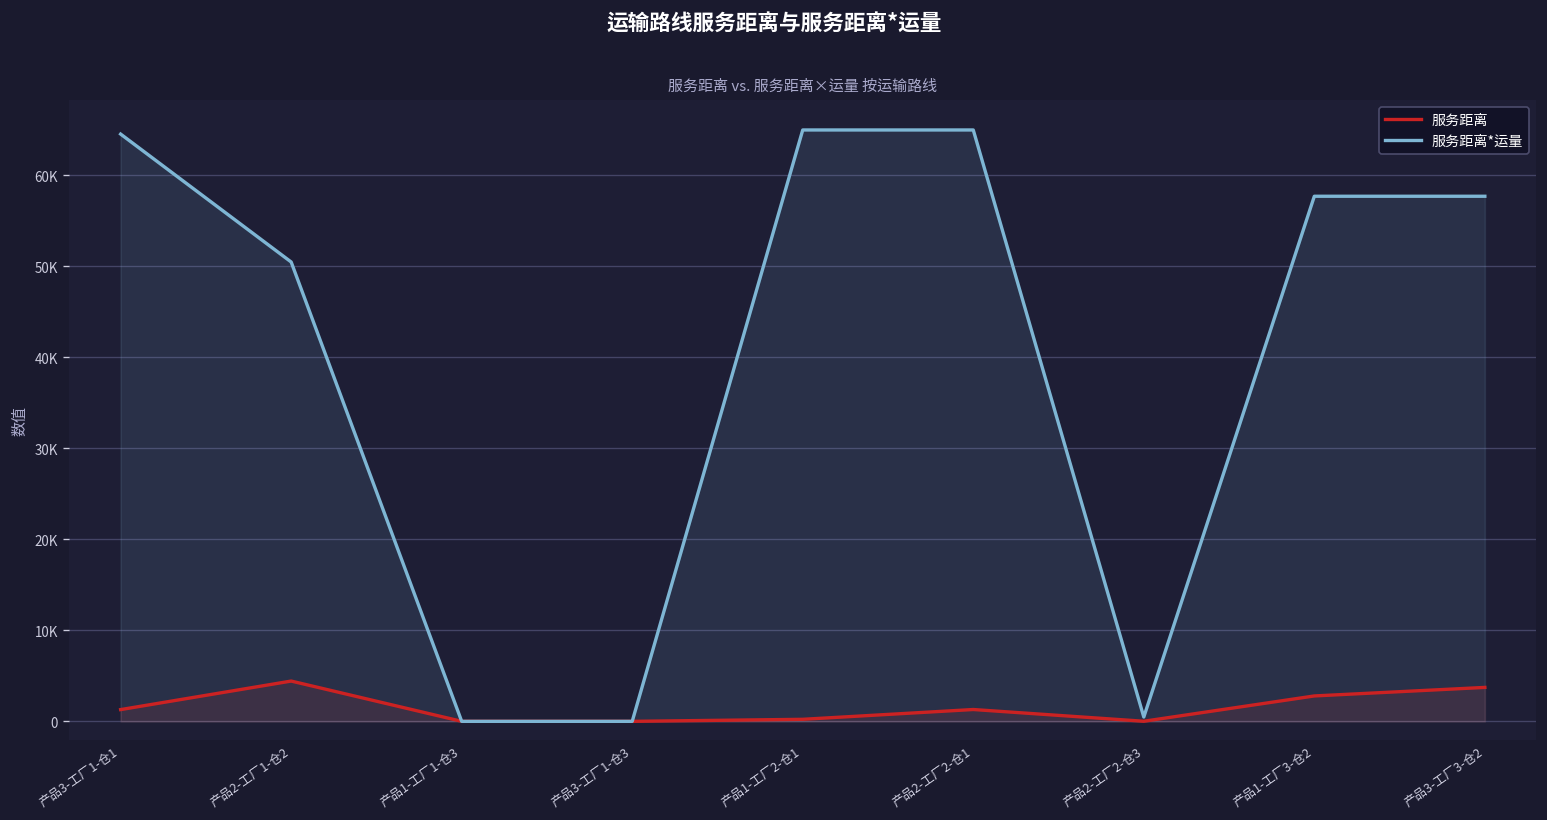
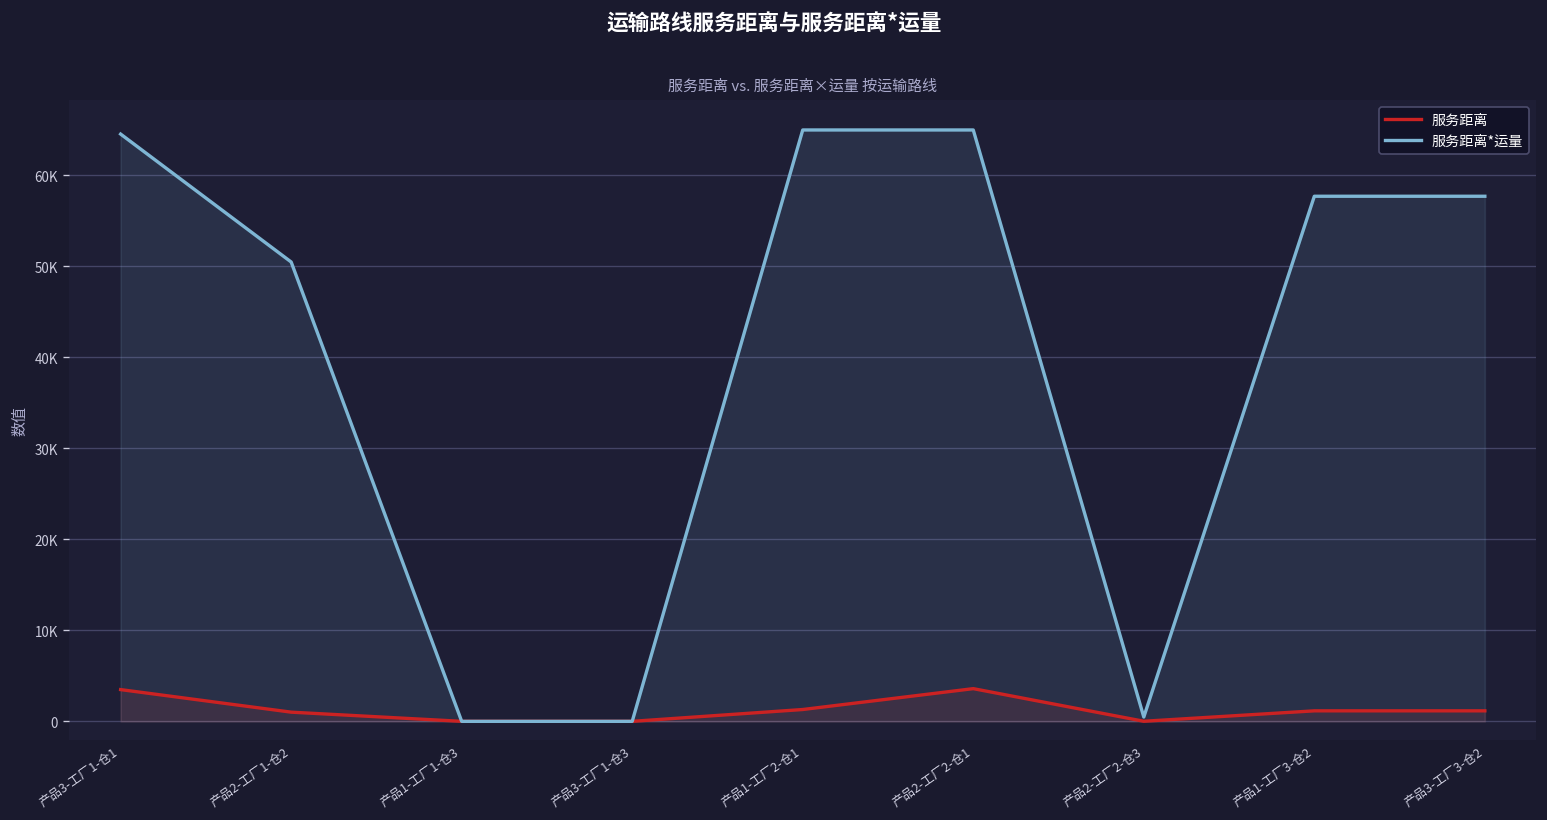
服务距离, 产品3-工厂1-仓1: 1000 -> 3000
服务距离, 产品2-工厂1-仓2: 4000 -> 1000
服务距离, 产品1-工厂2-仓1: 0 -> 1000
服务距离, 产品2-工厂2-仓1: 1000 -> 4000
服务距离, 产品1-工厂3-仓2: 3000 -> 1000
服务距离, 产品3-工厂3-仓2: 4000 -> 1000
